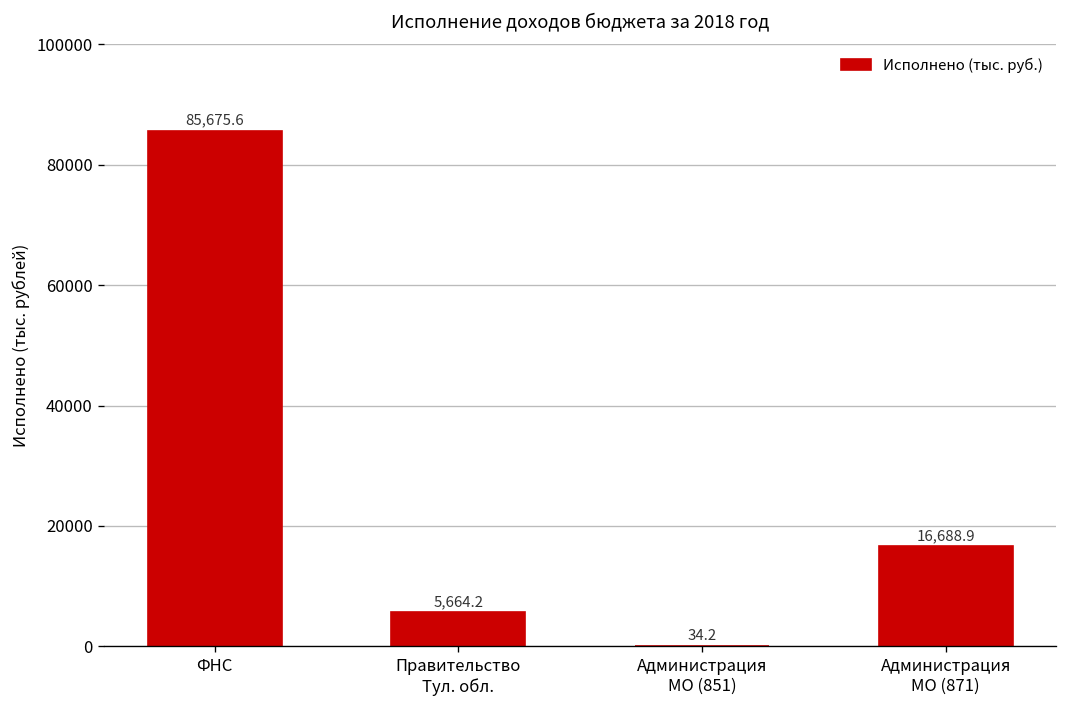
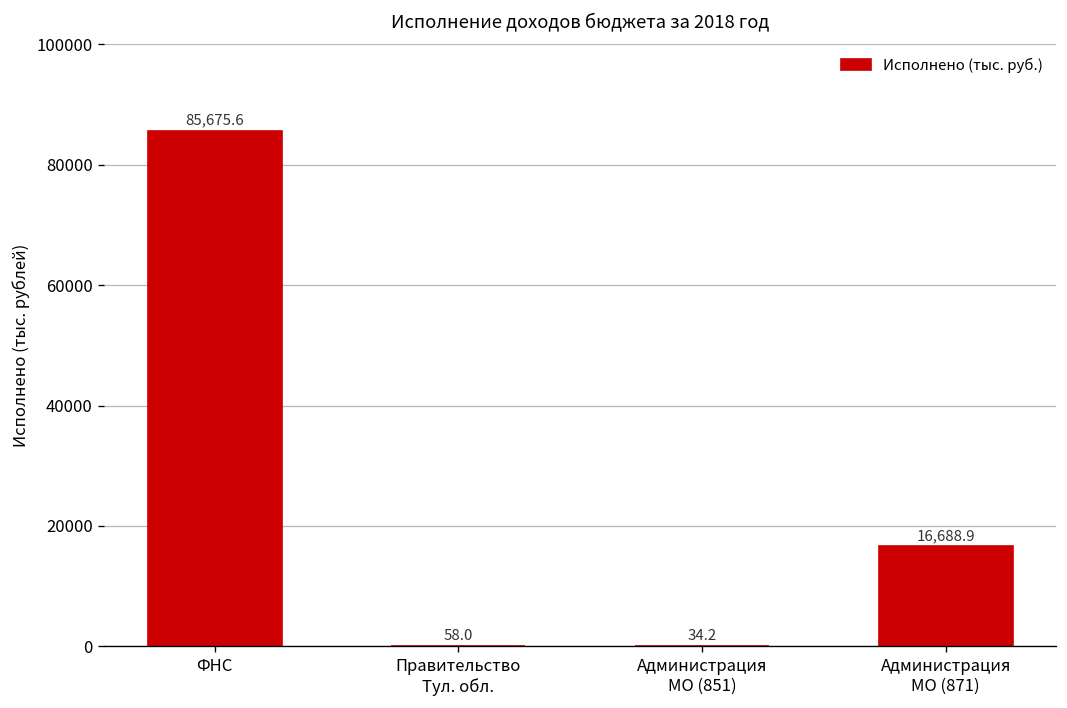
Правительство Тул. обл.: 5,664.2 -> 58.0
